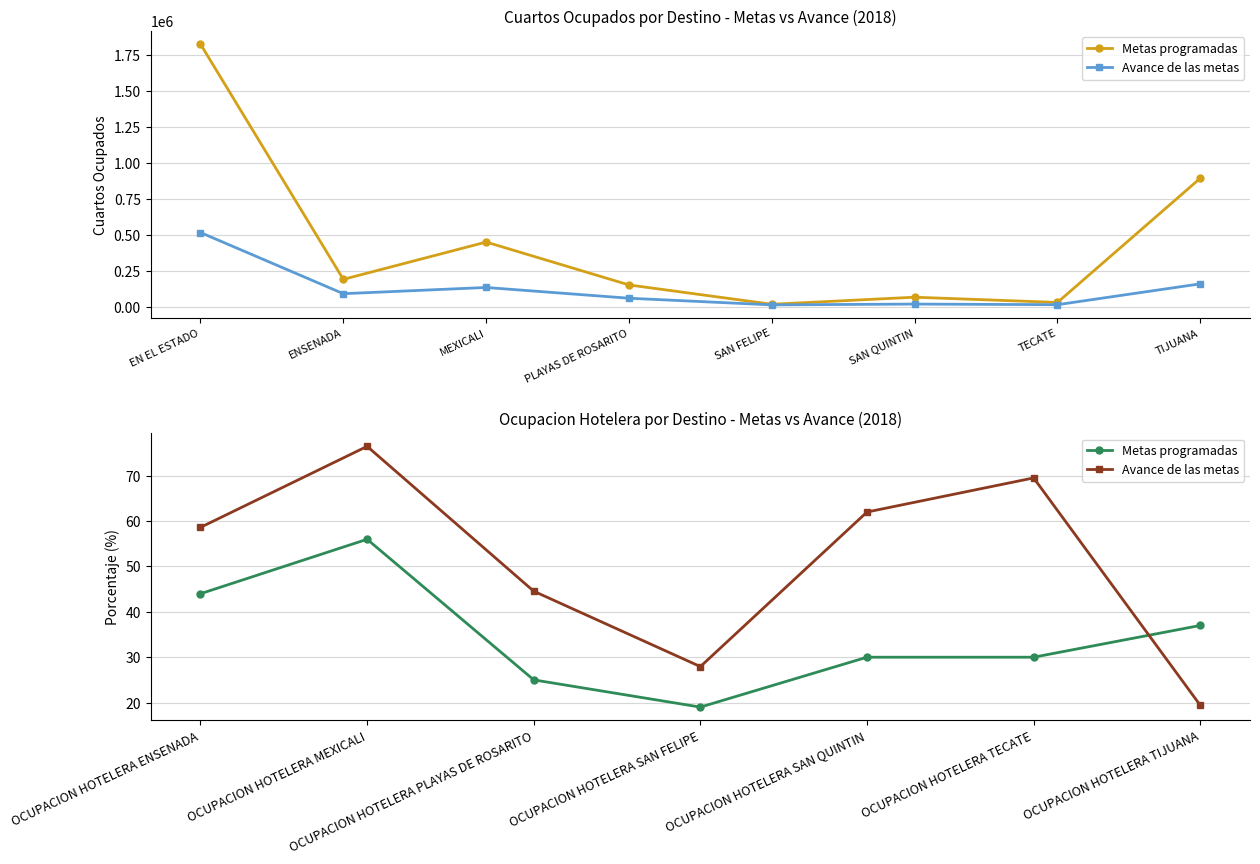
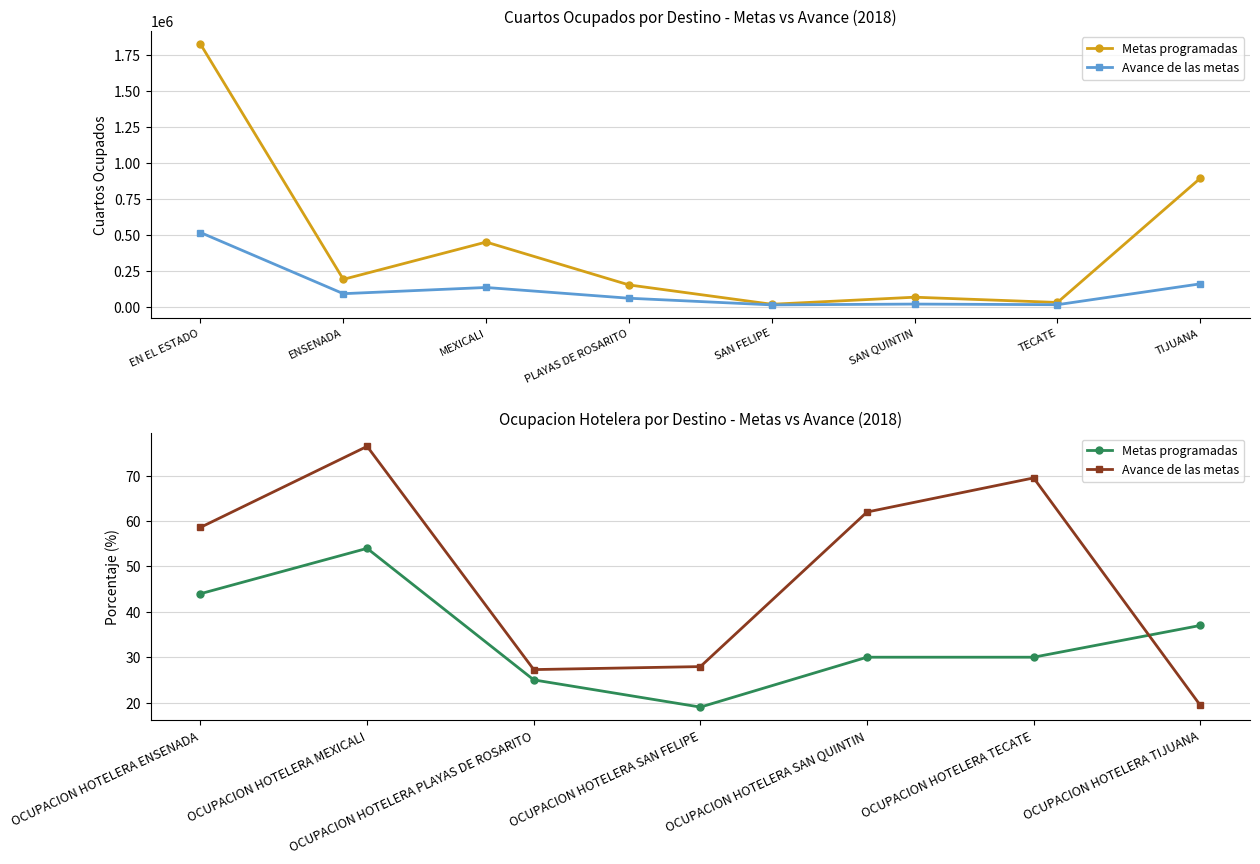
Ocupacion Hotelera por Destino - Metas vs Avance (2018), Metas programadas, OCUPACION HOTELERA MEXICALI: 56 -> 54
Ocupacion Hotelera por Destino - Metas vs Avance (2018), Avance de las metas, OCUPACION HOTELERA PLAYAS DE ROSARITO: 45 -> 27
